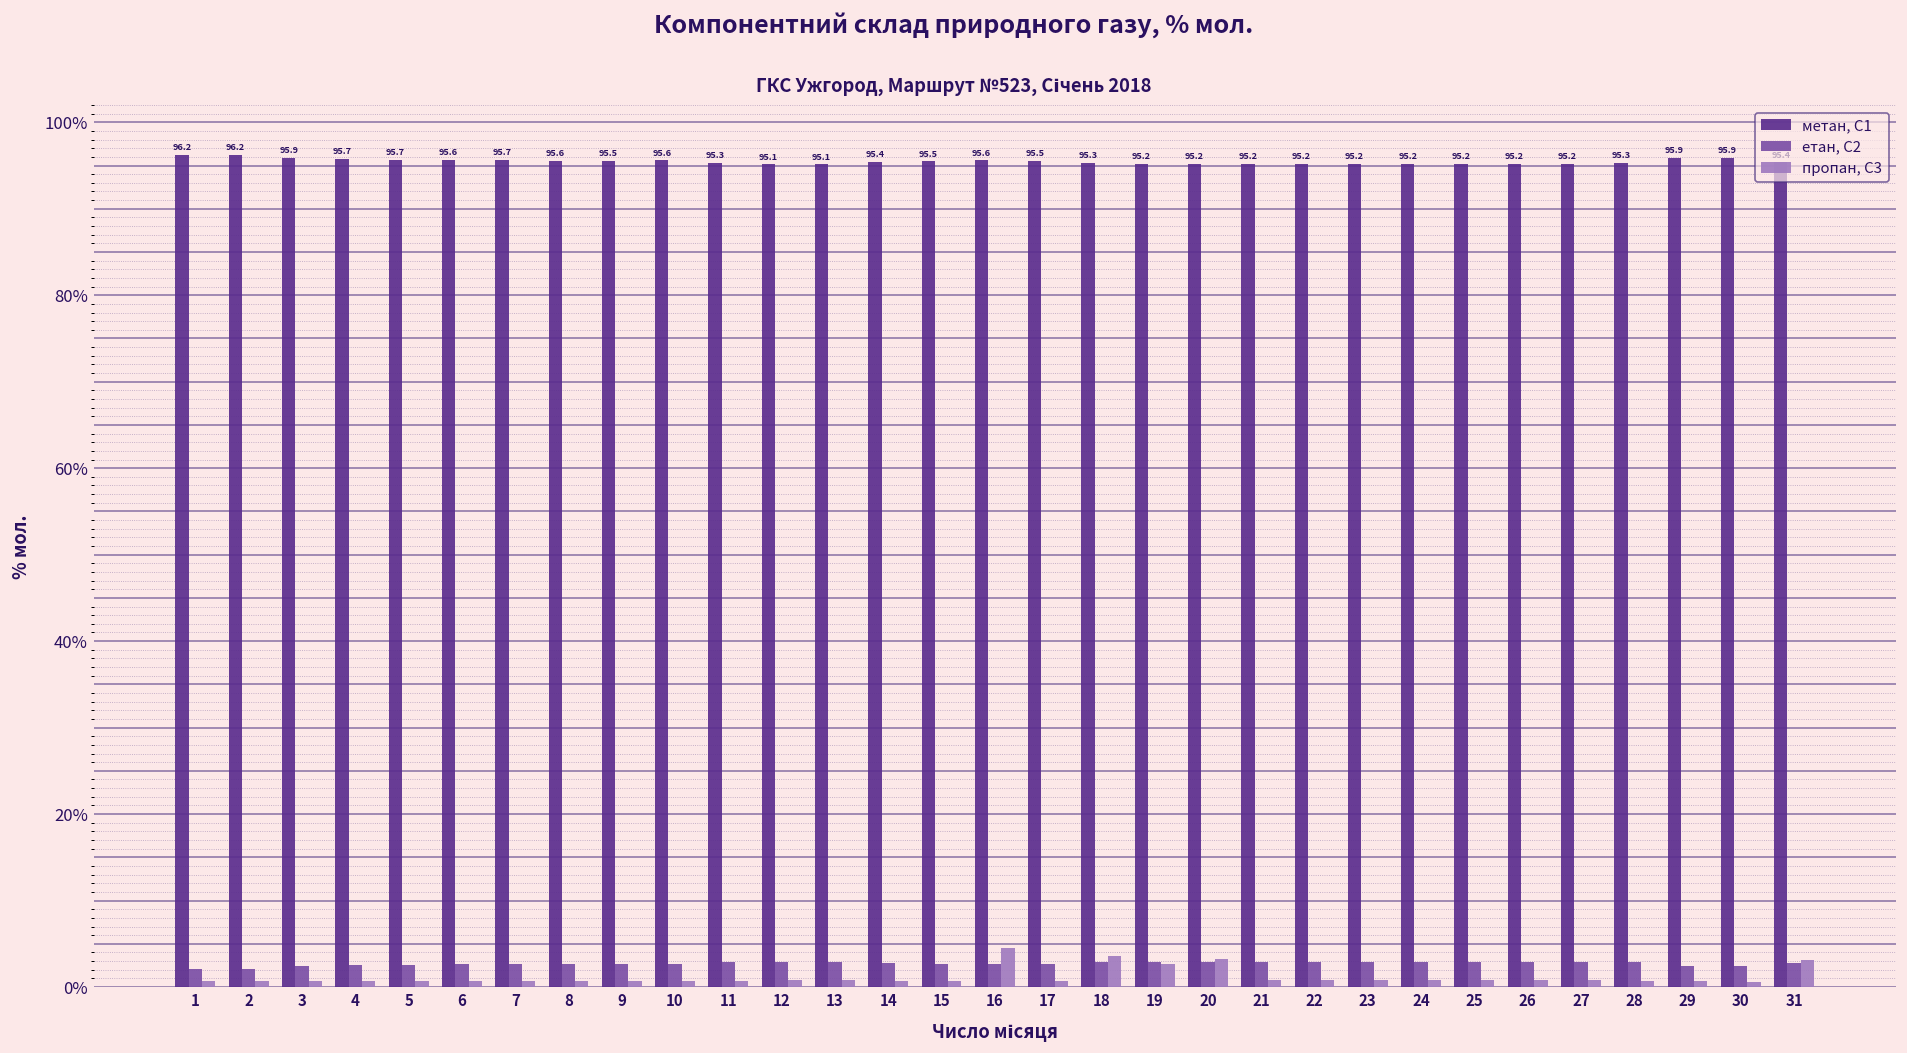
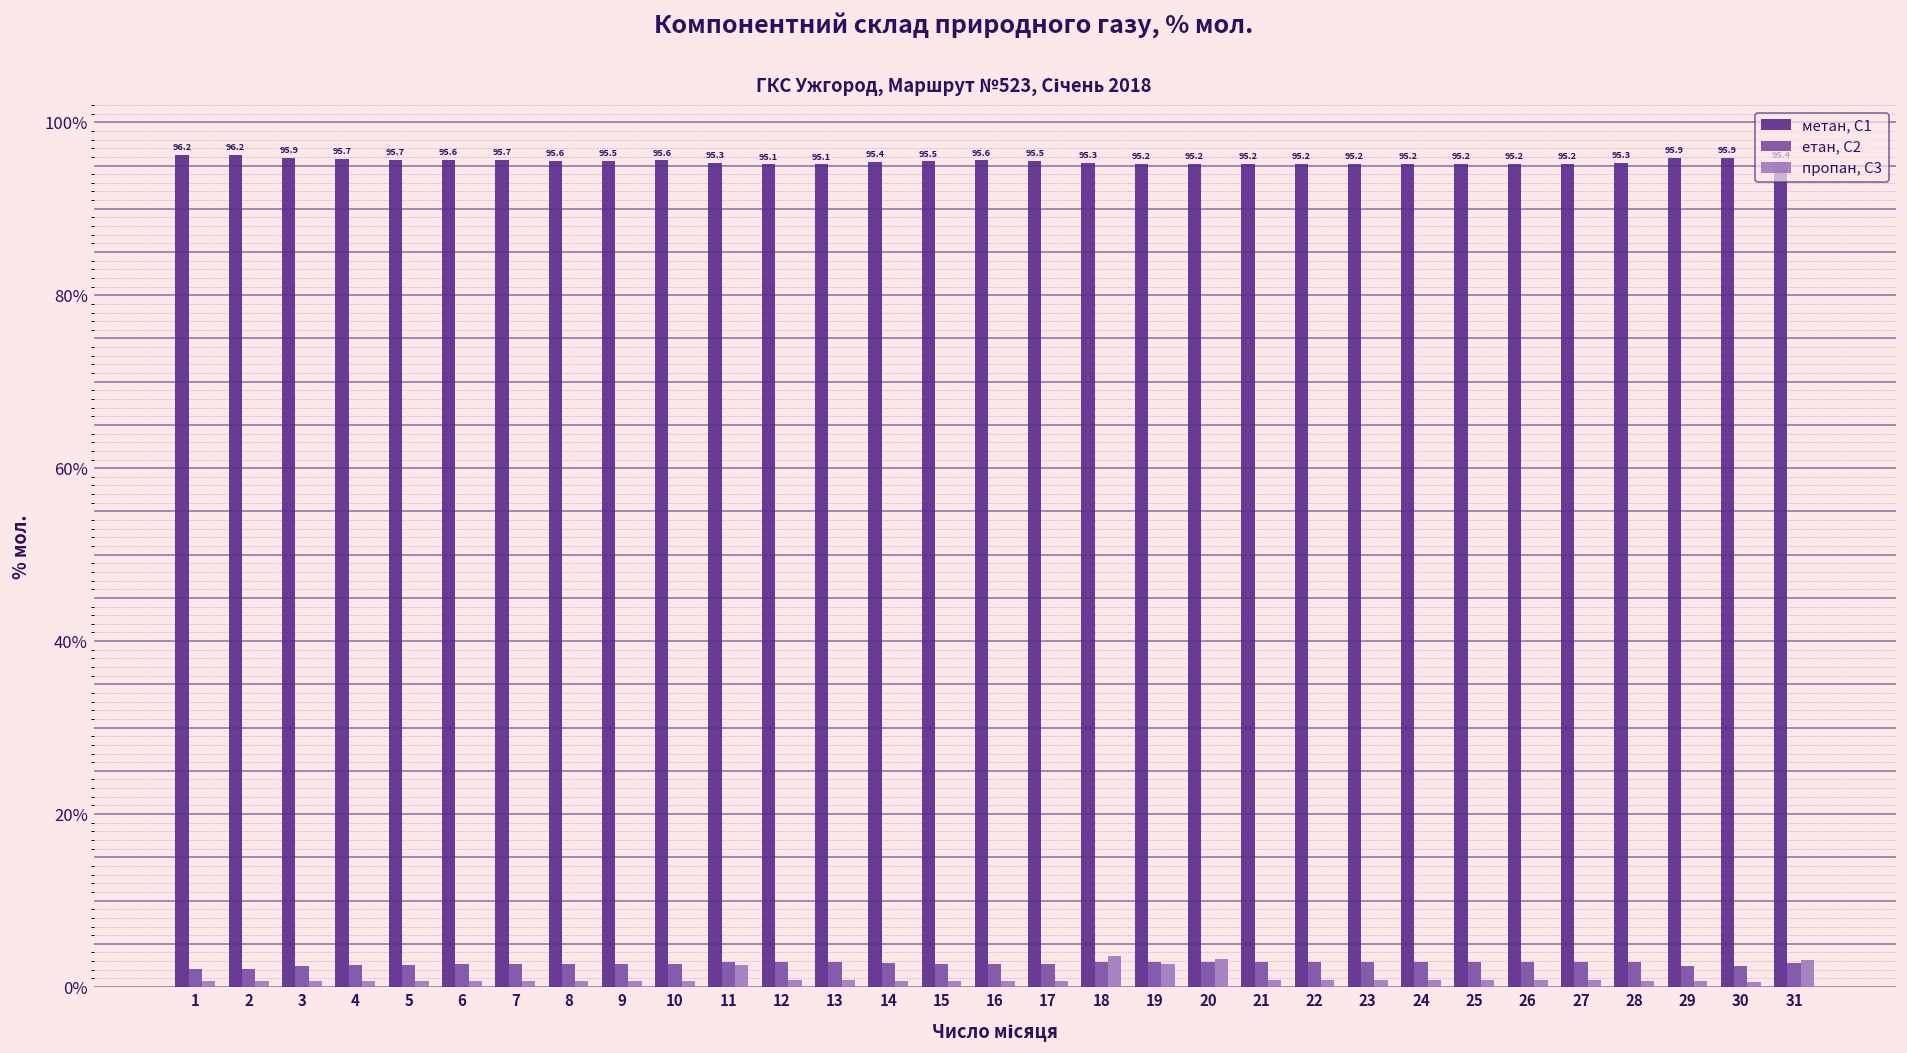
пропан, С3, 11: 1% -> 3%
пропан, С3, 16: 4% -> 1%
